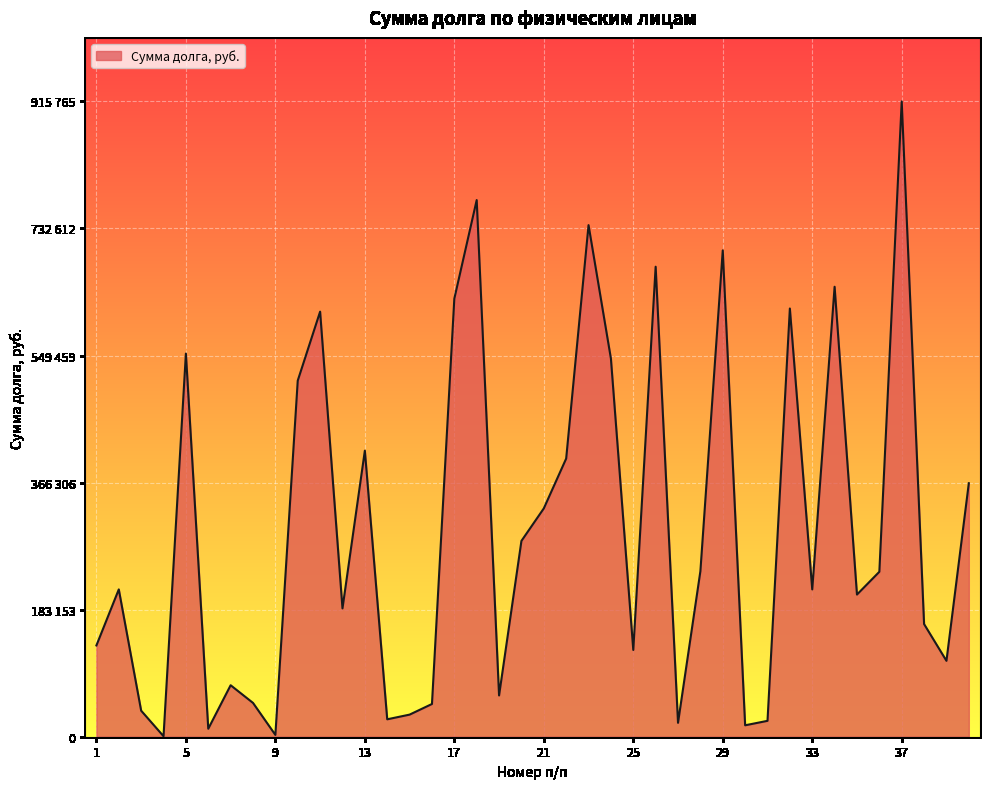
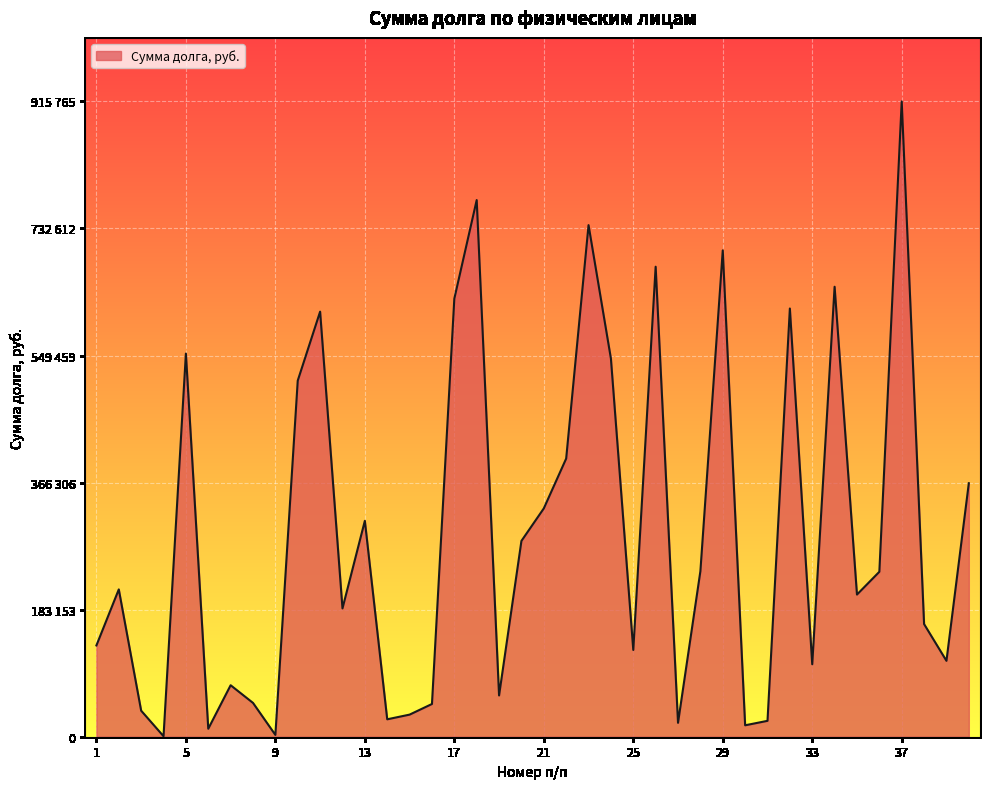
13: 410000 -> 310000
33: 210000 -> 100000
